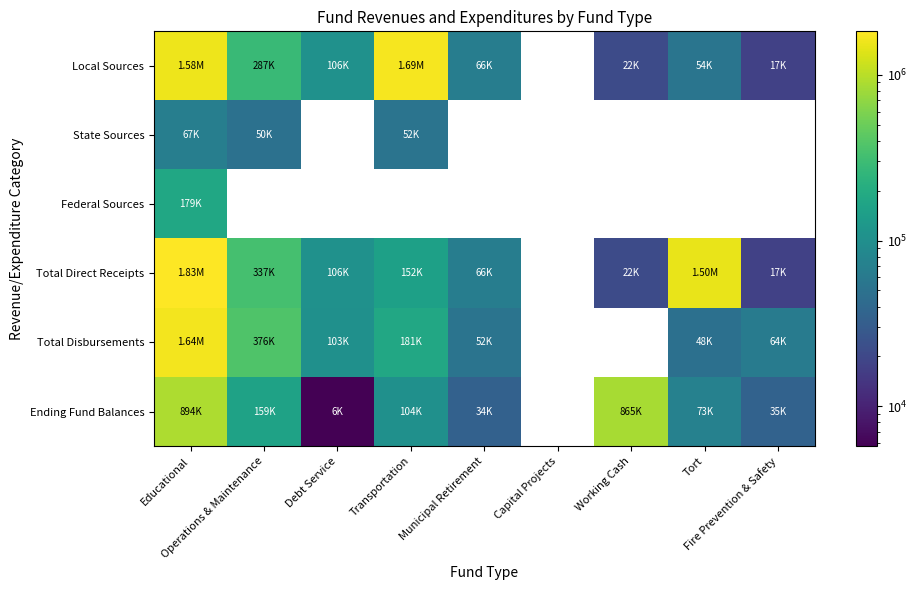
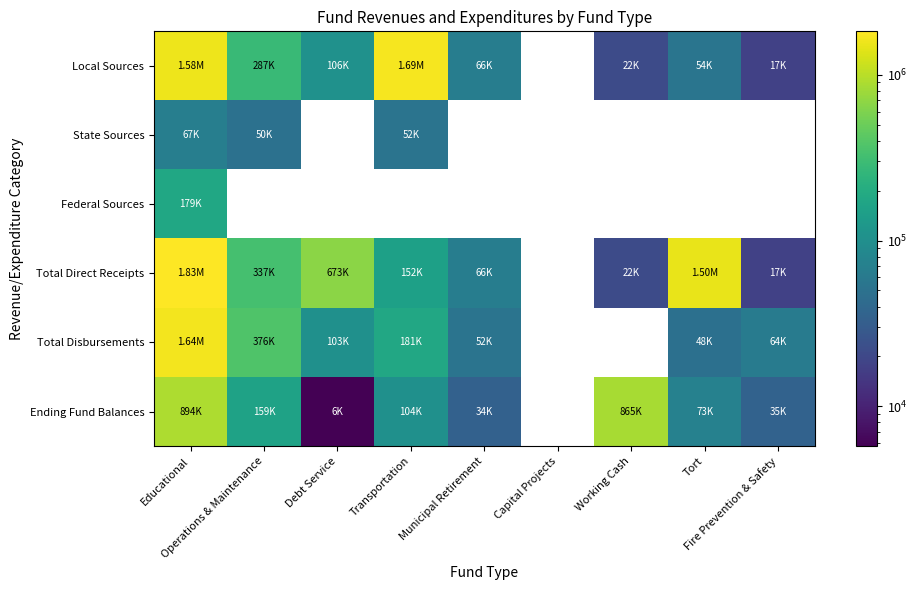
Total Direct Receipts, Debt Service: 106K -> 673K
